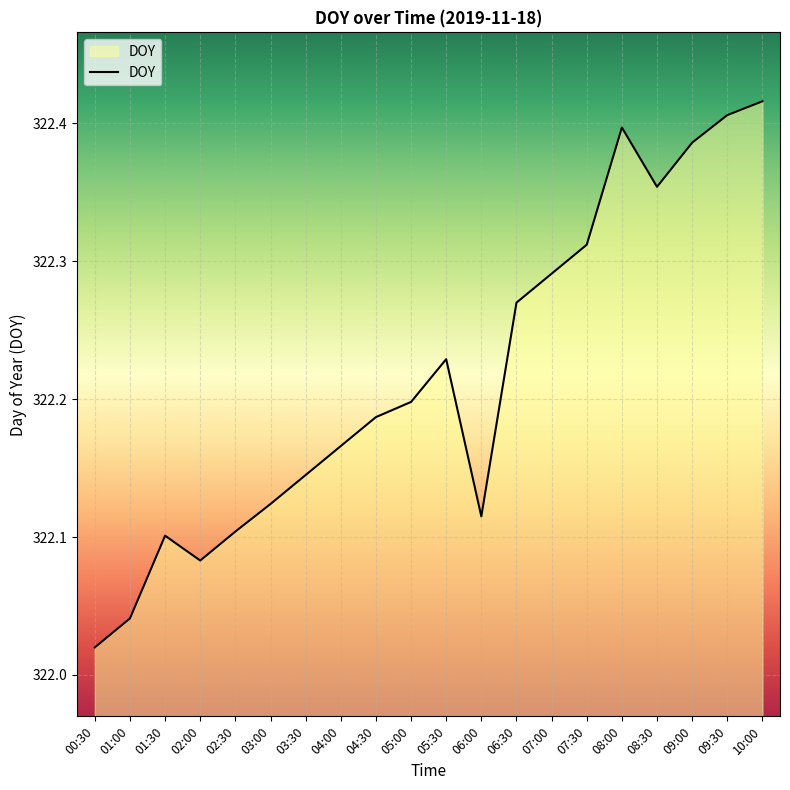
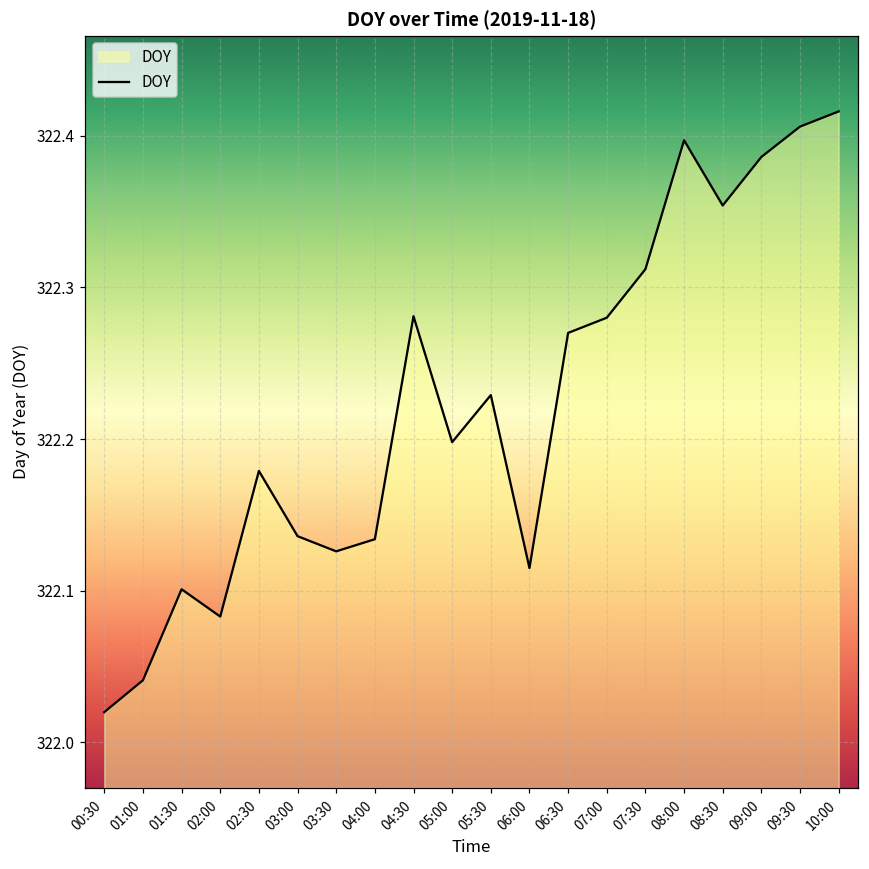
02:30: 322.104 -> 322.179
03:00: 322.124 -> 322.136
03:30: 322.145 -> 322.126
04:00: 322.166 -> 322.134
04:30: 322.187 -> 322.281
07:00: 322.291 -> 322.280
